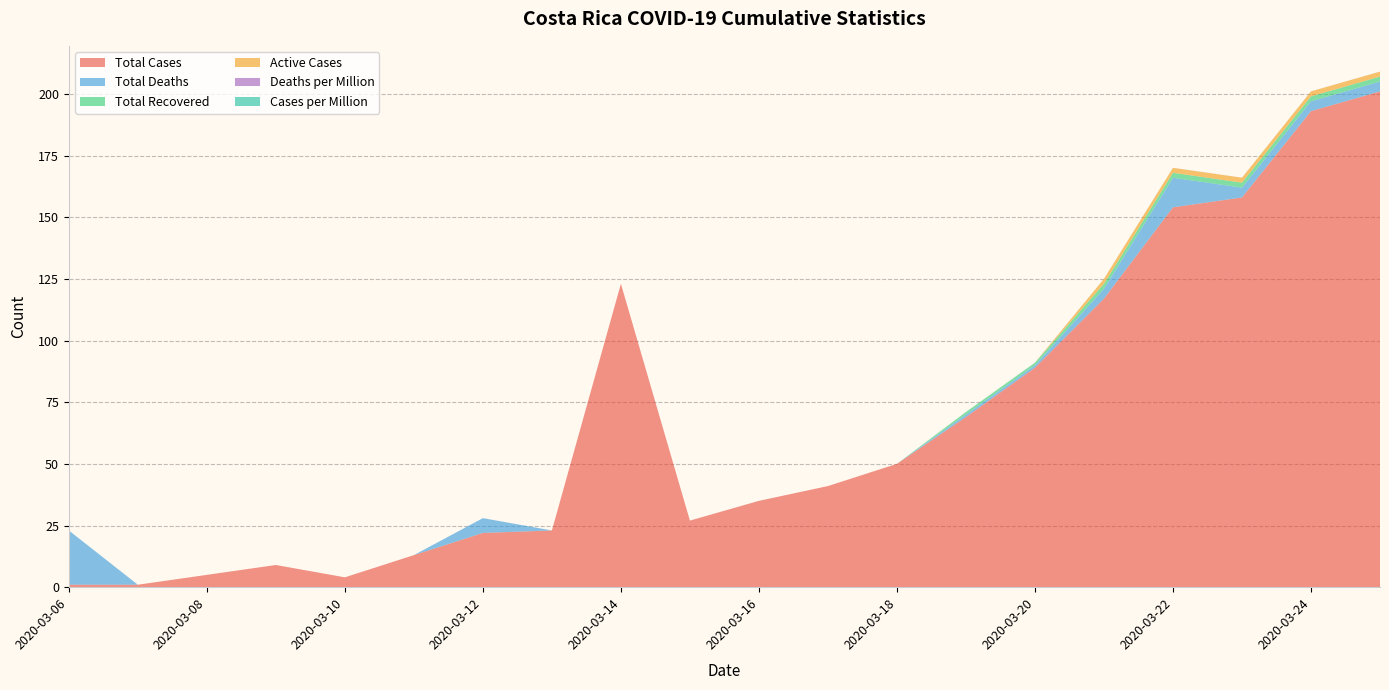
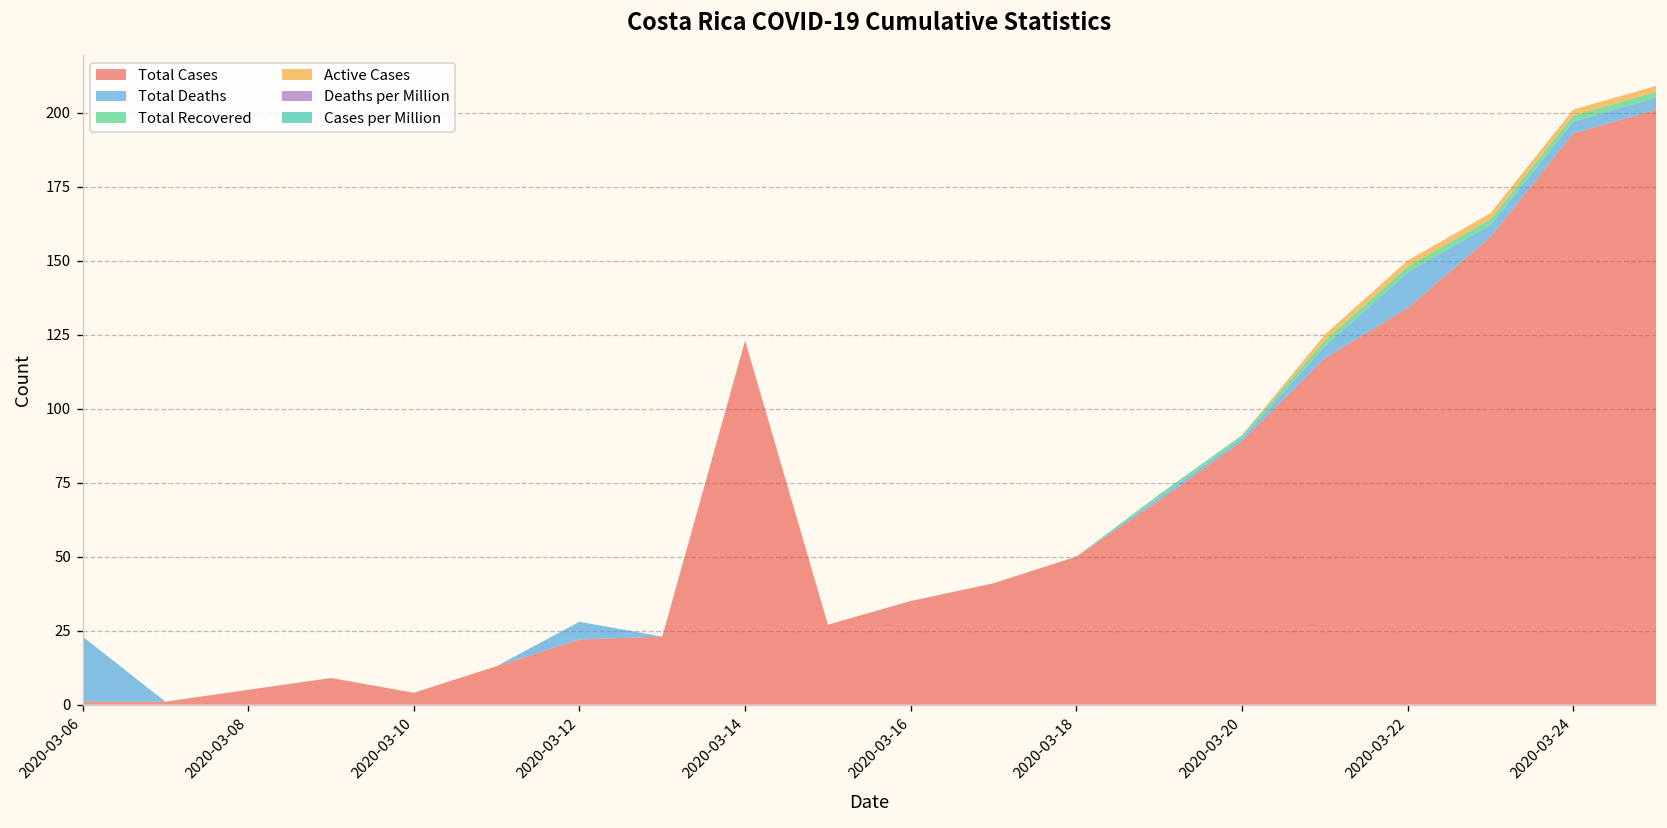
Total Cases, 2020-03-22: 154 -> 134
